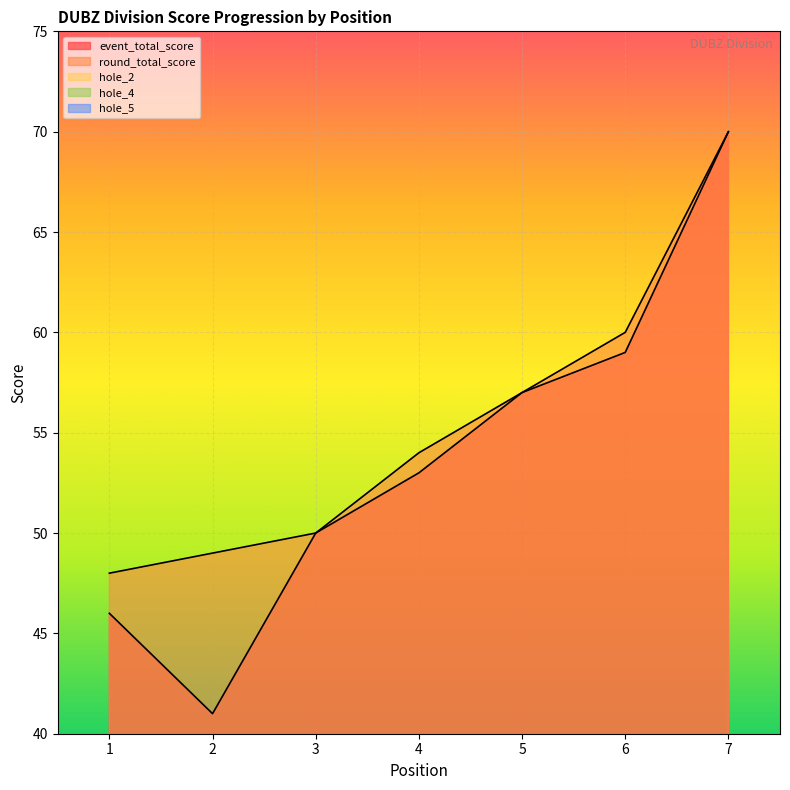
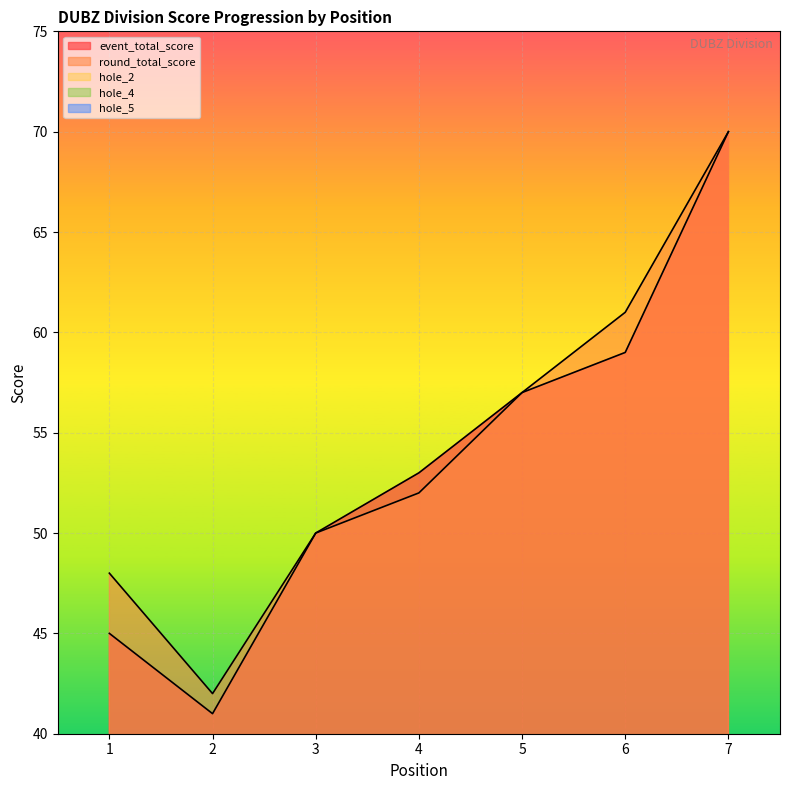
event_total_score, 1: 46 -> 45
round_total_score, 2: 49 -> 42
round_total_score, 4: 54 -> 52
round_total_score, 6: 60 -> 61
